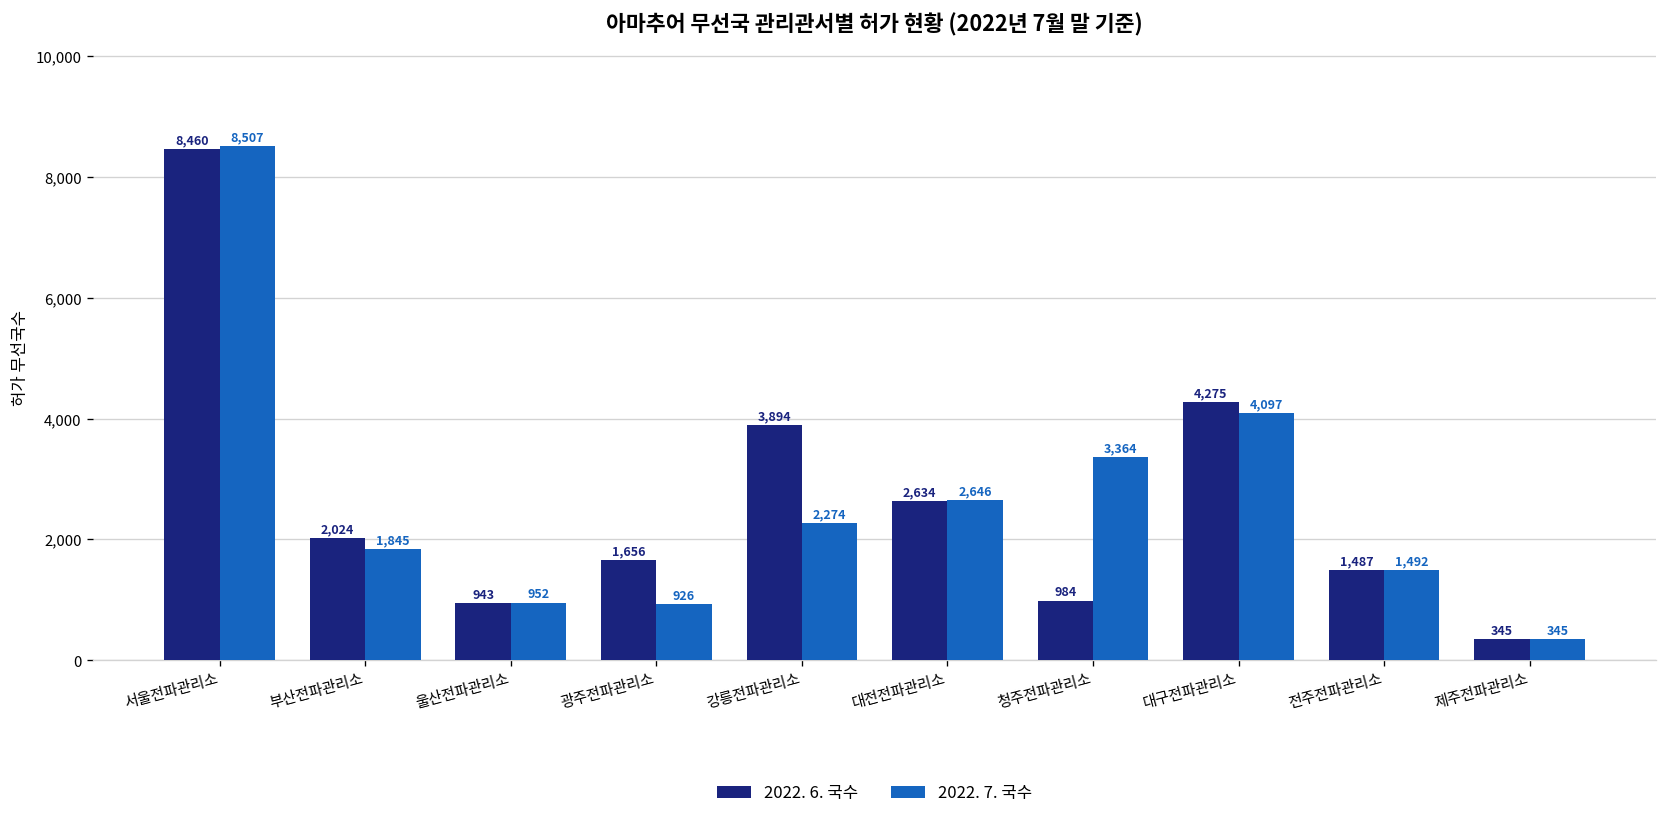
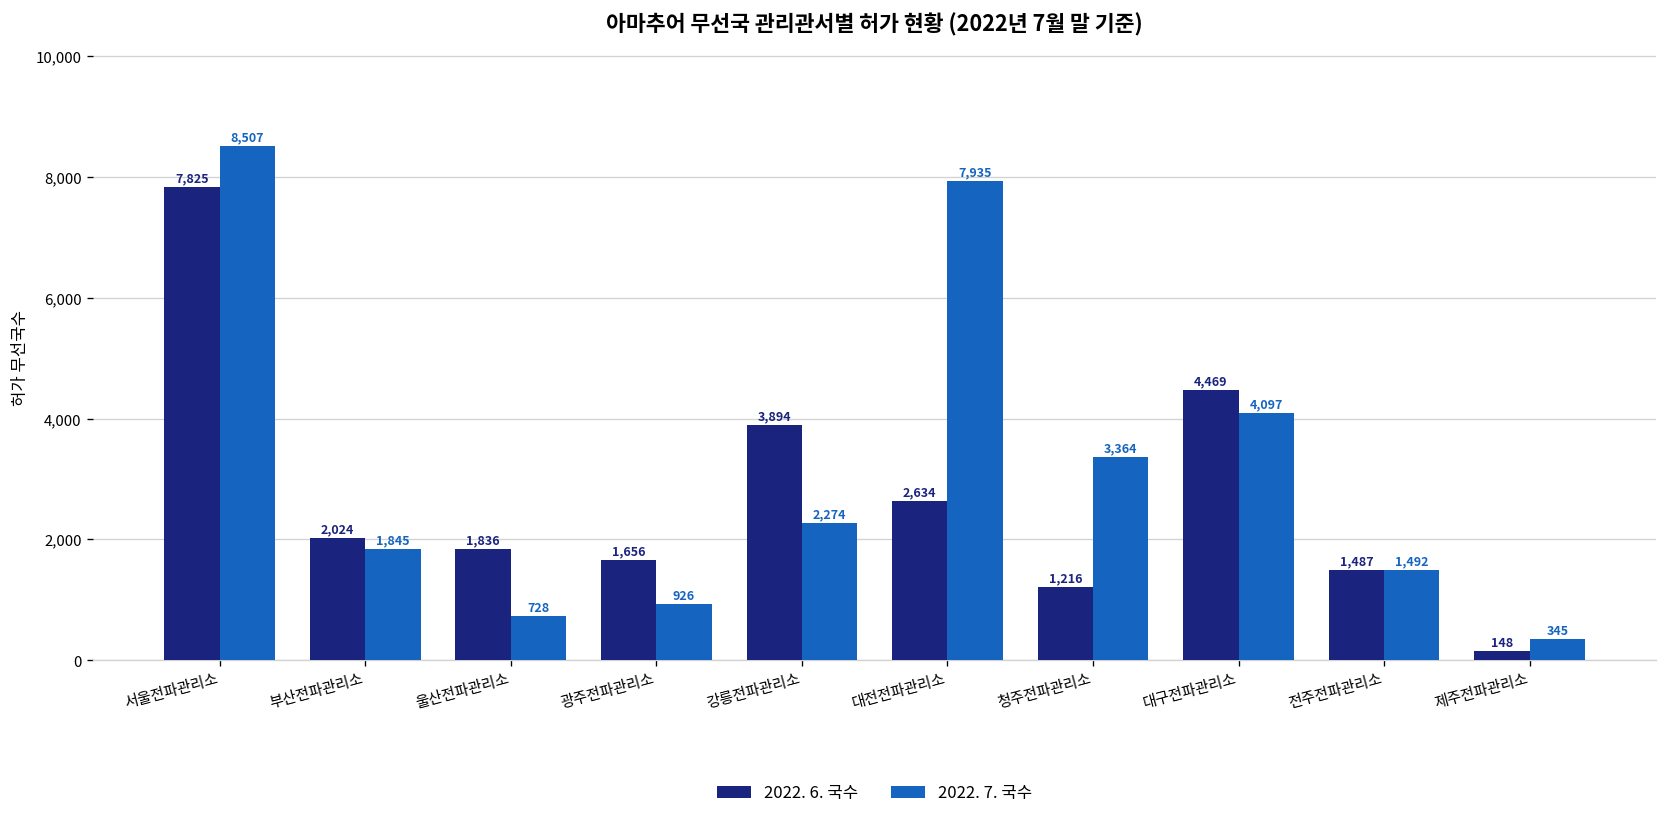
2022. 6. 국수, 서울전파관리소: 8,460 -> 7,825
2022. 6. 국수, 울산전파관리소: 943 -> 1,836
2022. 7. 국수, 울산전파관리소: 952 -> 728
2022. 7. 국수, 대전전파관리소: 2,646 -> 7,935
2022. 6. 국수, 청주전파관리소: 984 -> 1,216
2022. 6. 국수, 대구전파관리소: 4,275 -> 4,469
2022. 6. 국수, 제주전파관리소: 345 -> 148
